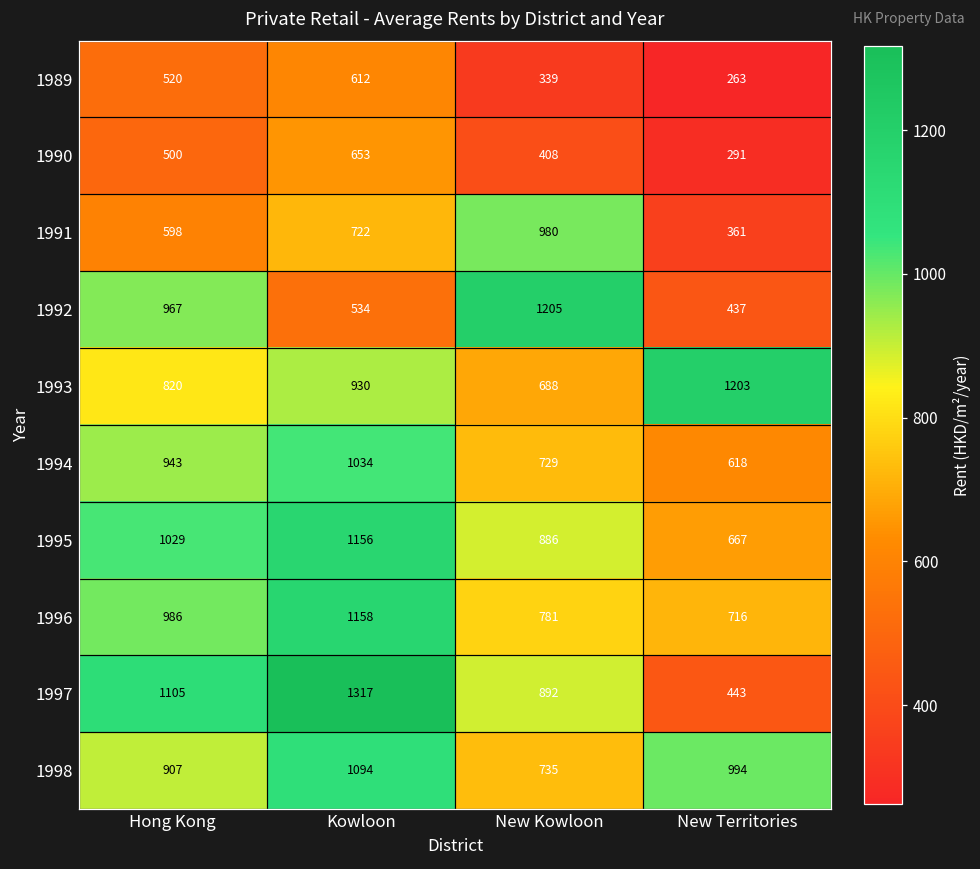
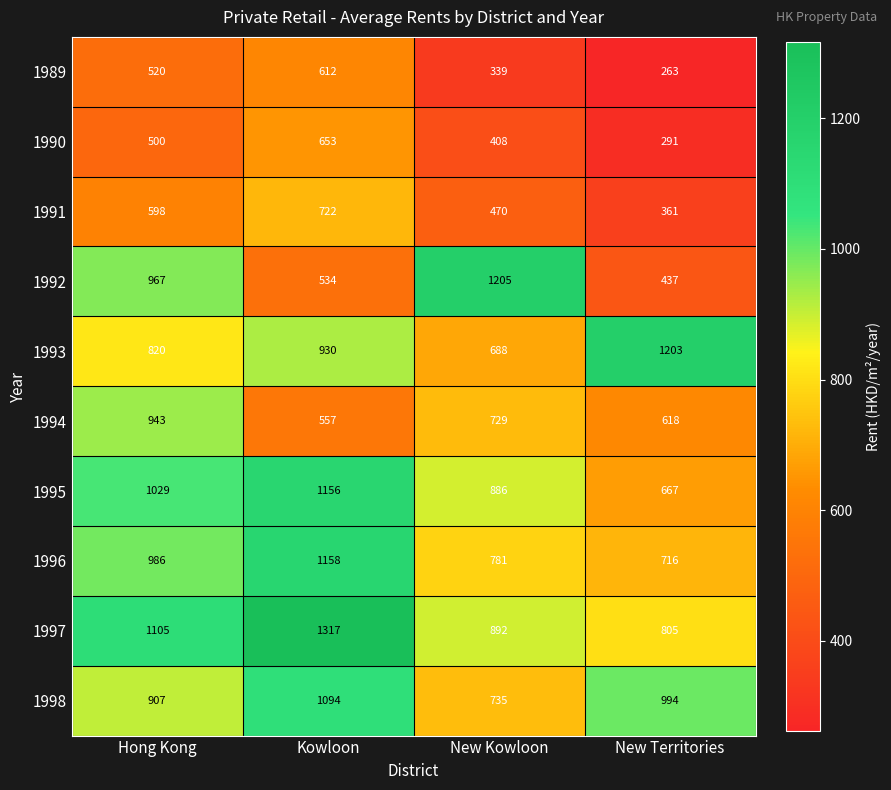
1991, New Kowloon: 980 -> 470
1994, Kowloon: 1034 -> 557
1997, New Territories: 443 -> 805
